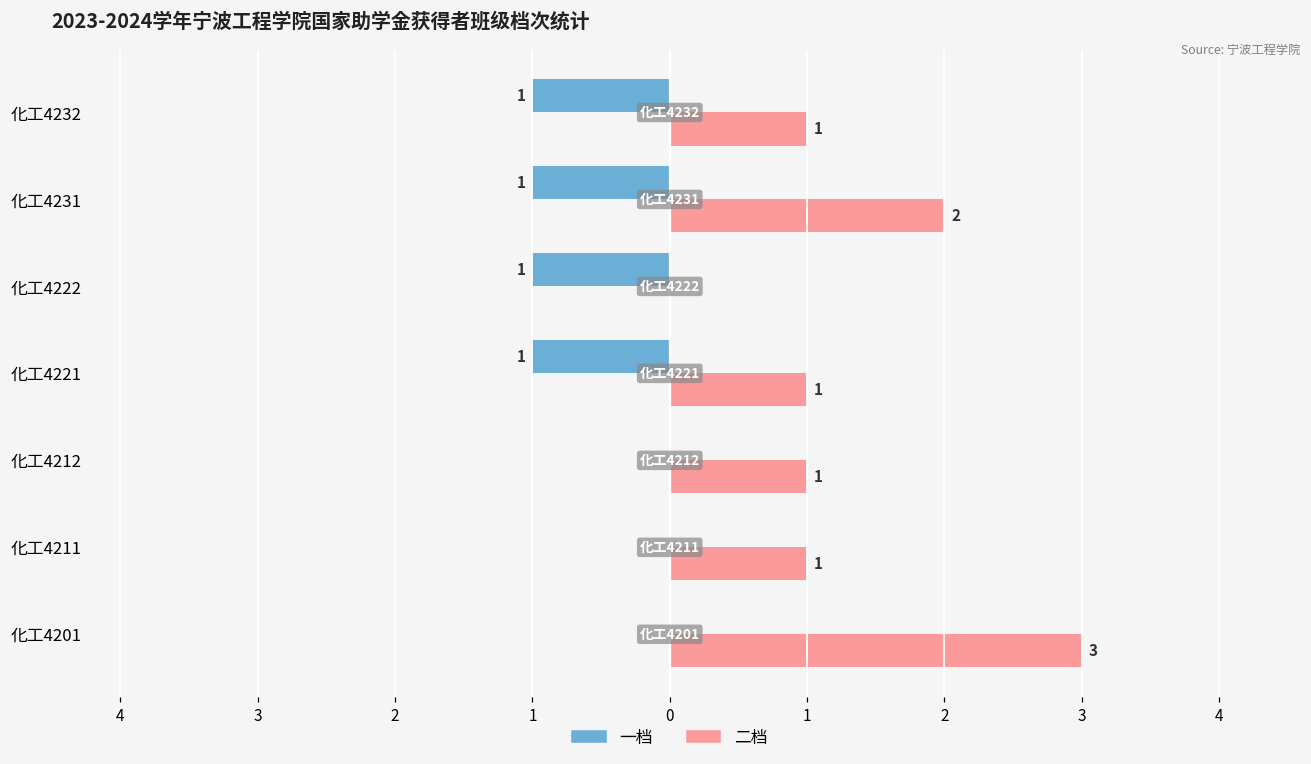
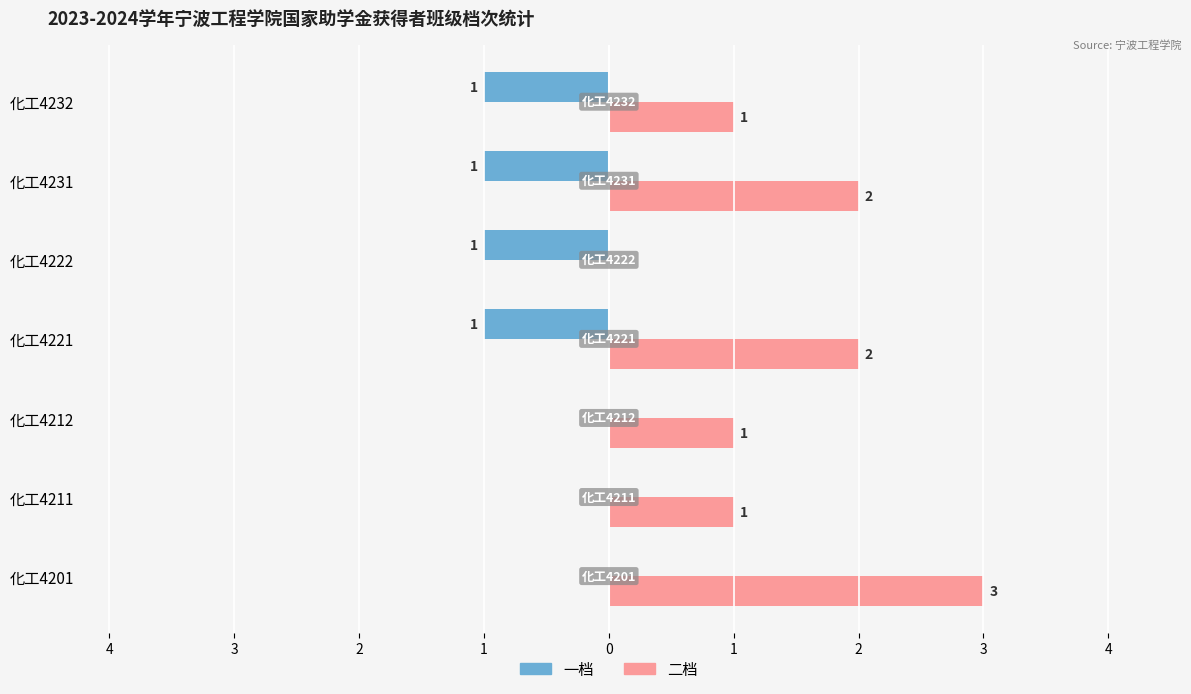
二档, 化工4221: 1 -> 2
